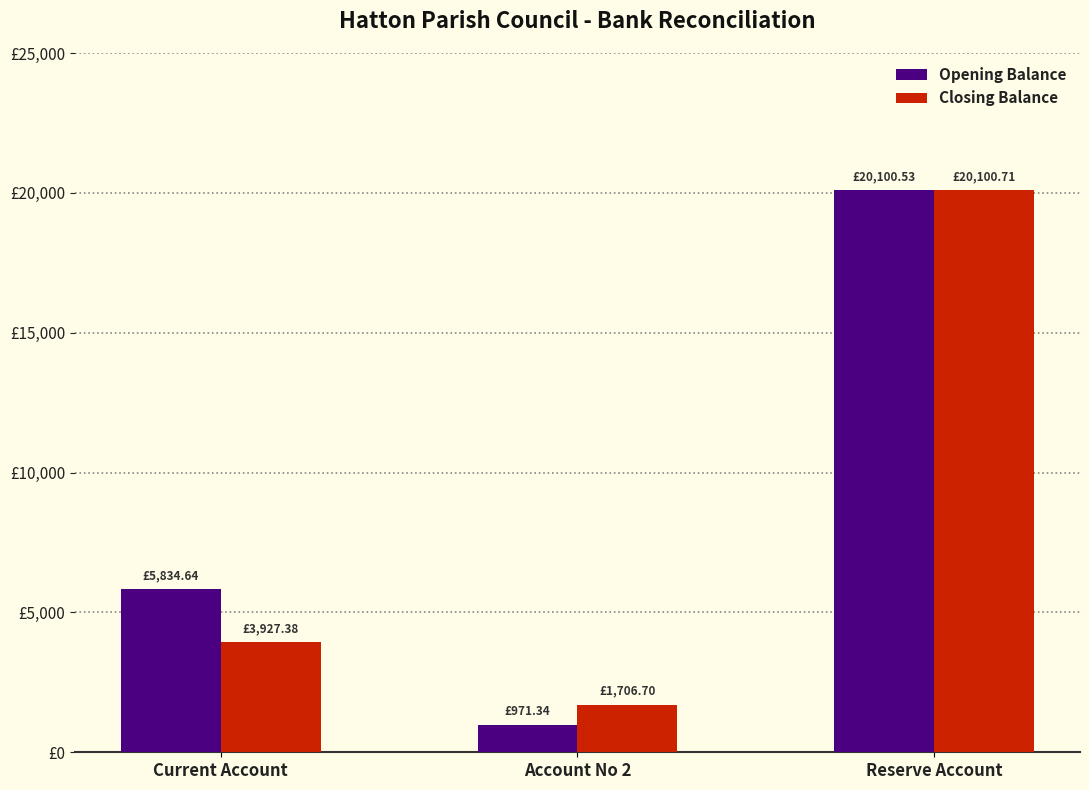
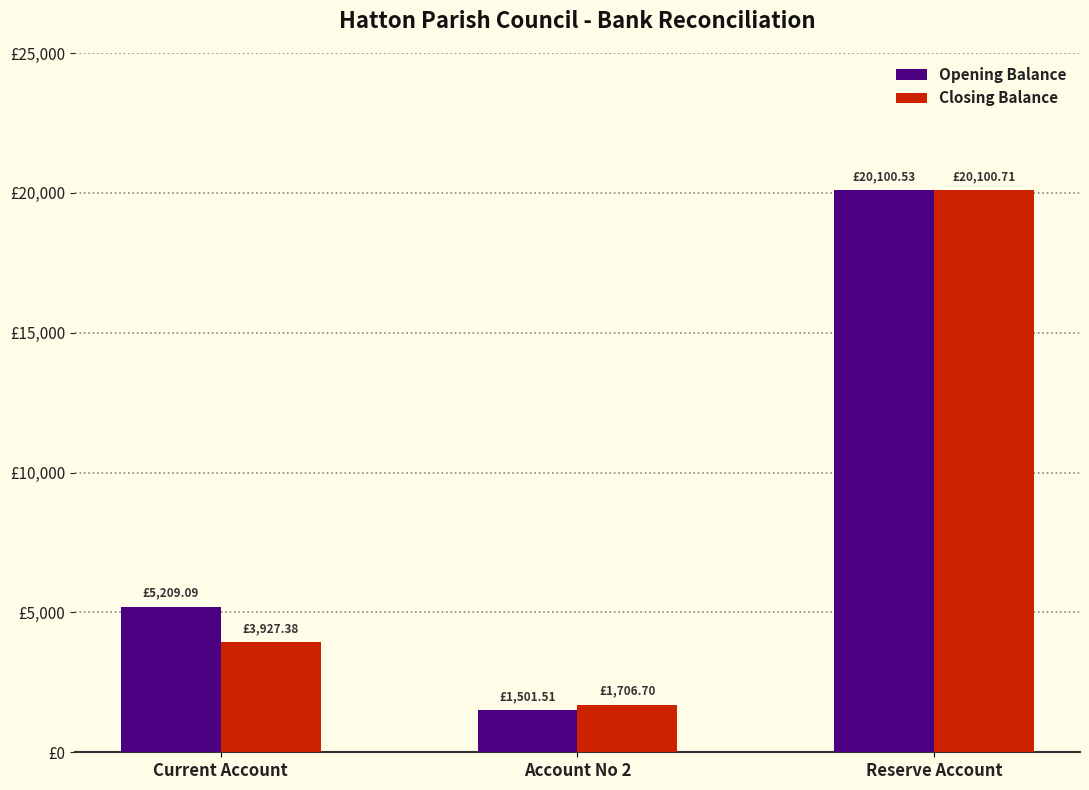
Opening Balance, Current Account: £5,834.64 -> £5,209.09
Opening Balance, Account No 2: £971.34 -> £1,501.51
